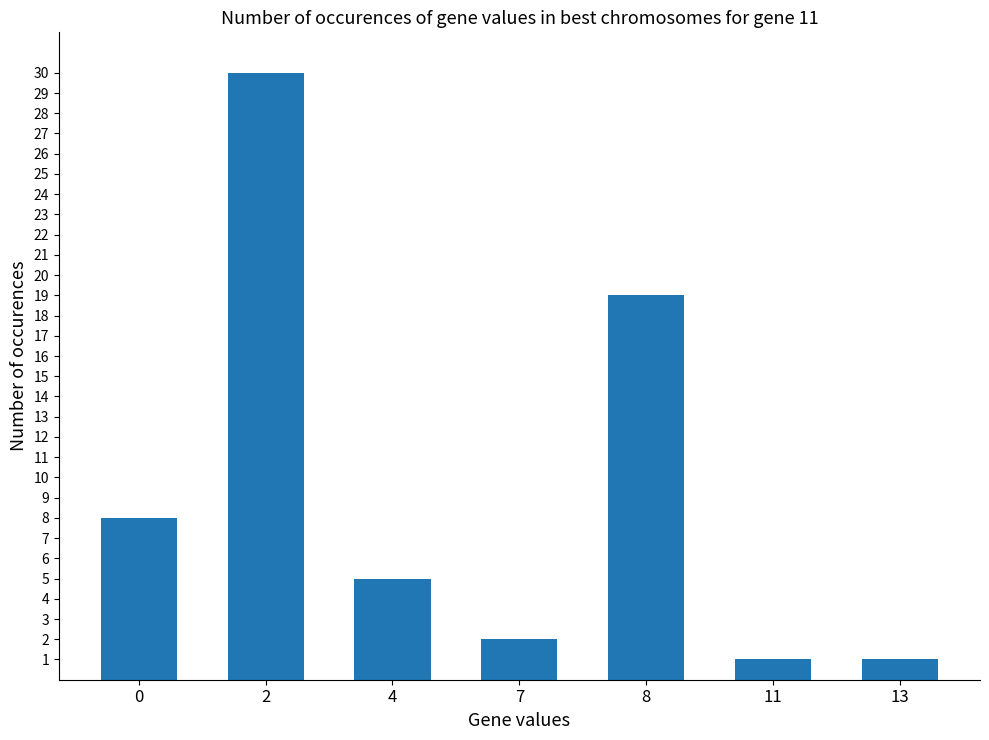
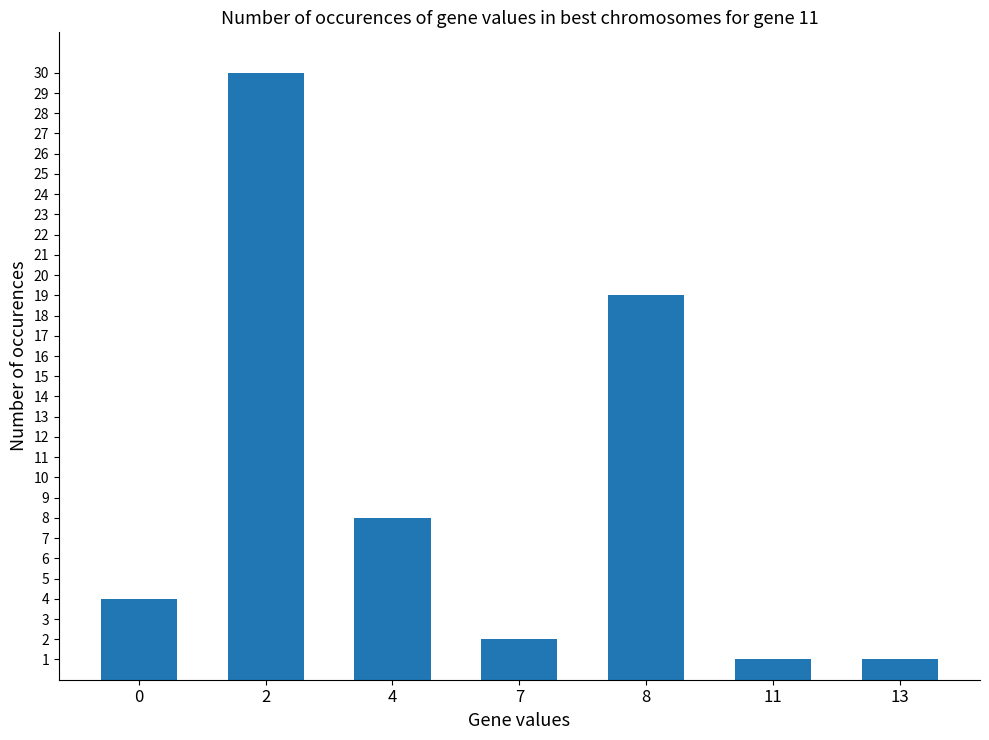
0: 8 -> 4
4: 5 -> 8
